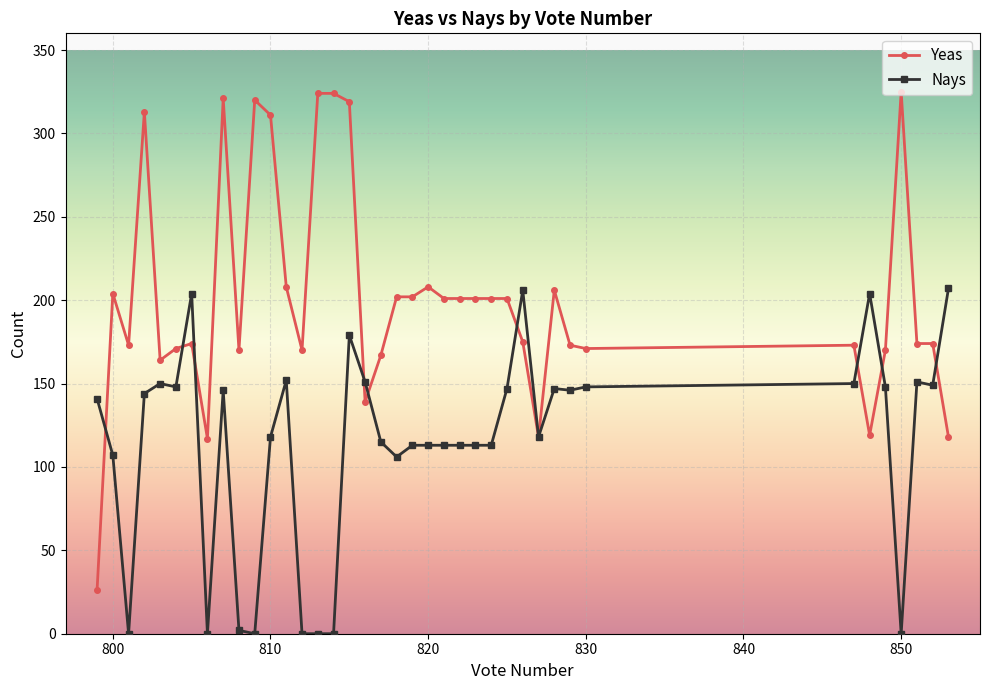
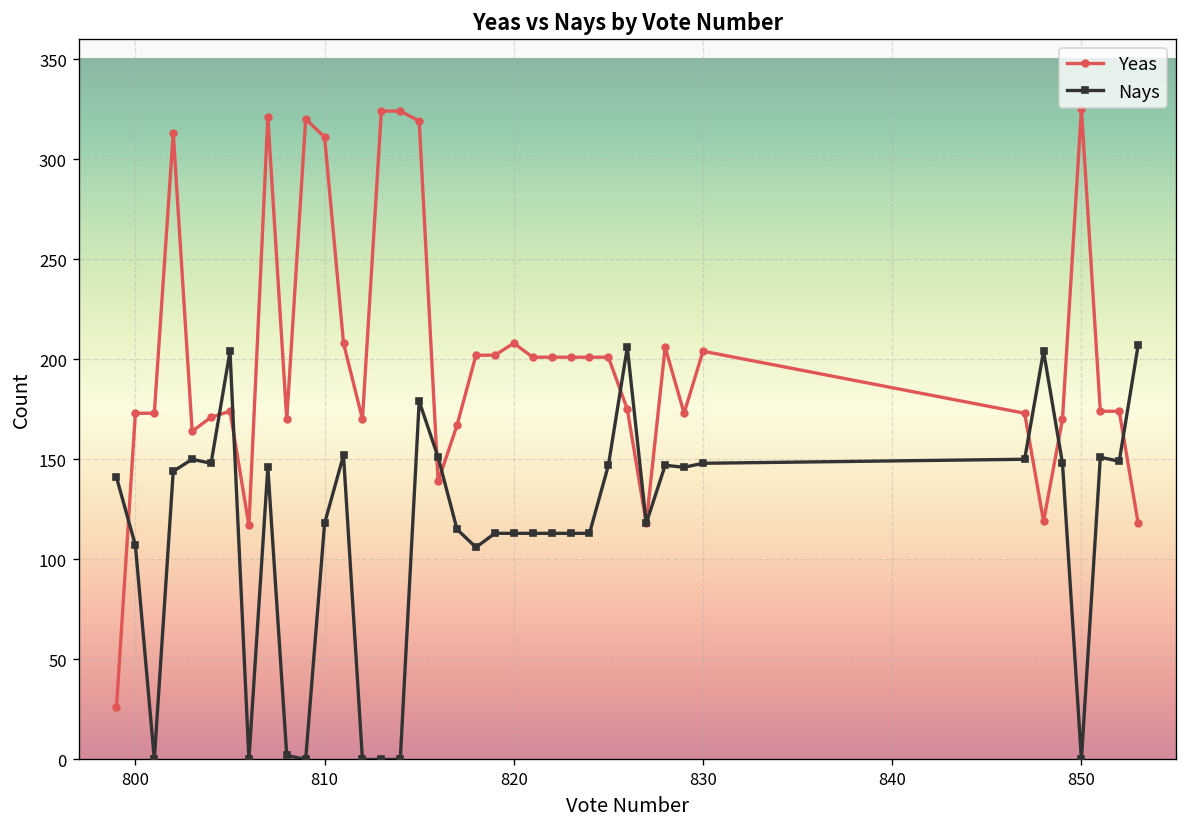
Yeas, 800: 204 -> 173
Yeas, 830: 171 -> 204
